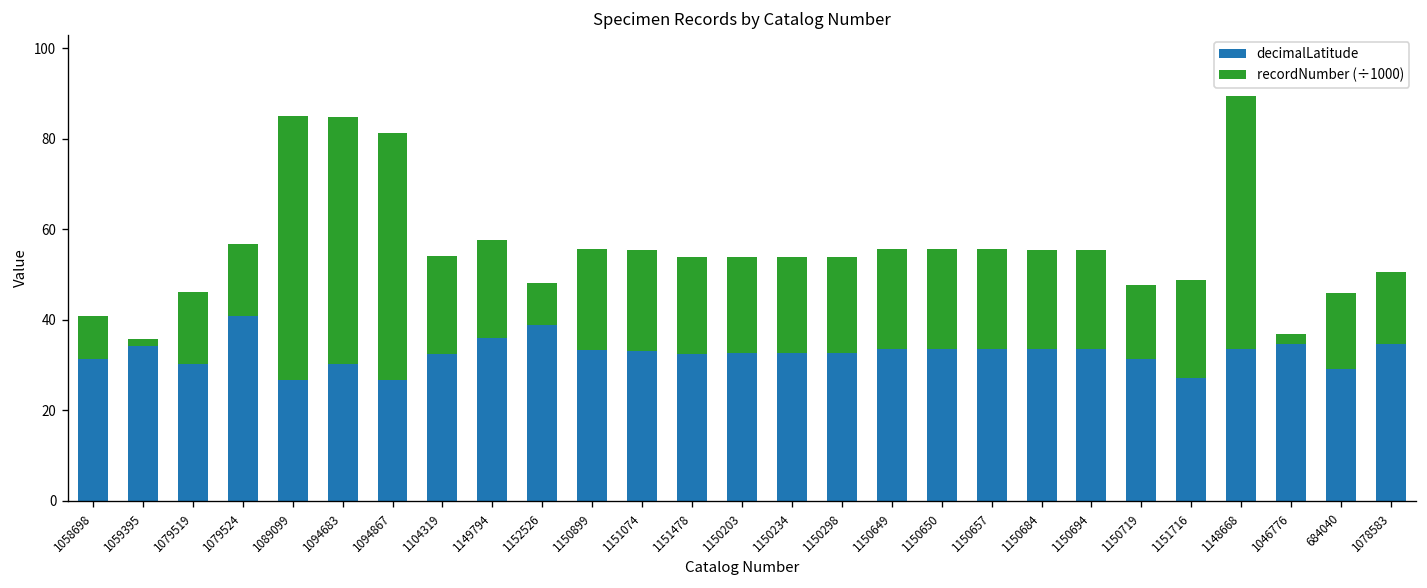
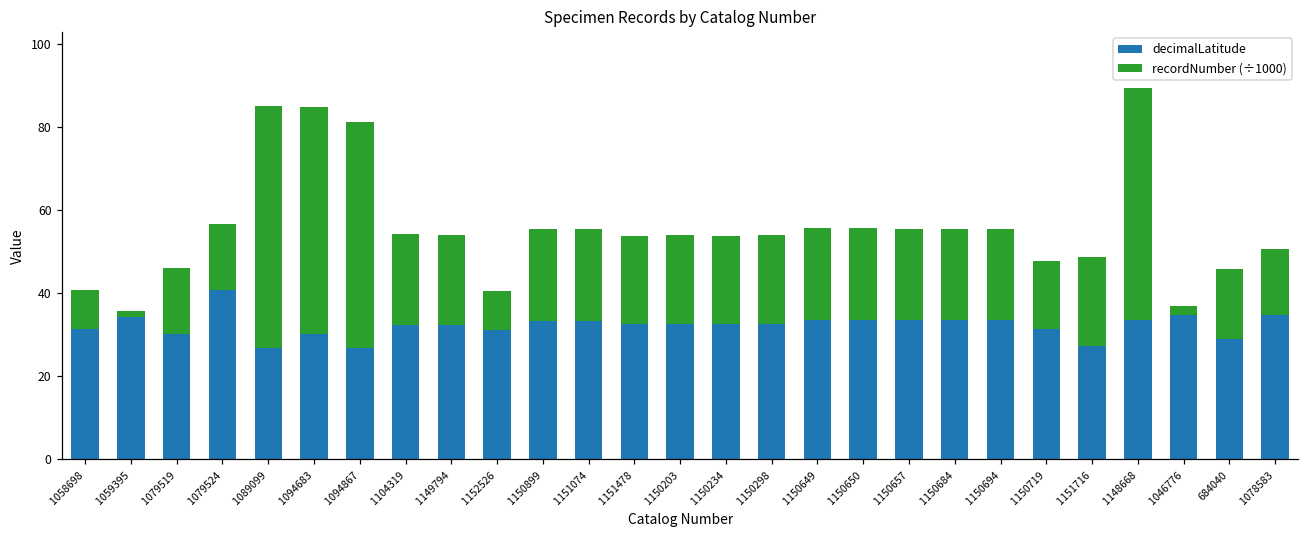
decimalLatitude, 1149794: 36 -> 32
decimalLatitude, 1152526: 39 -> 31
